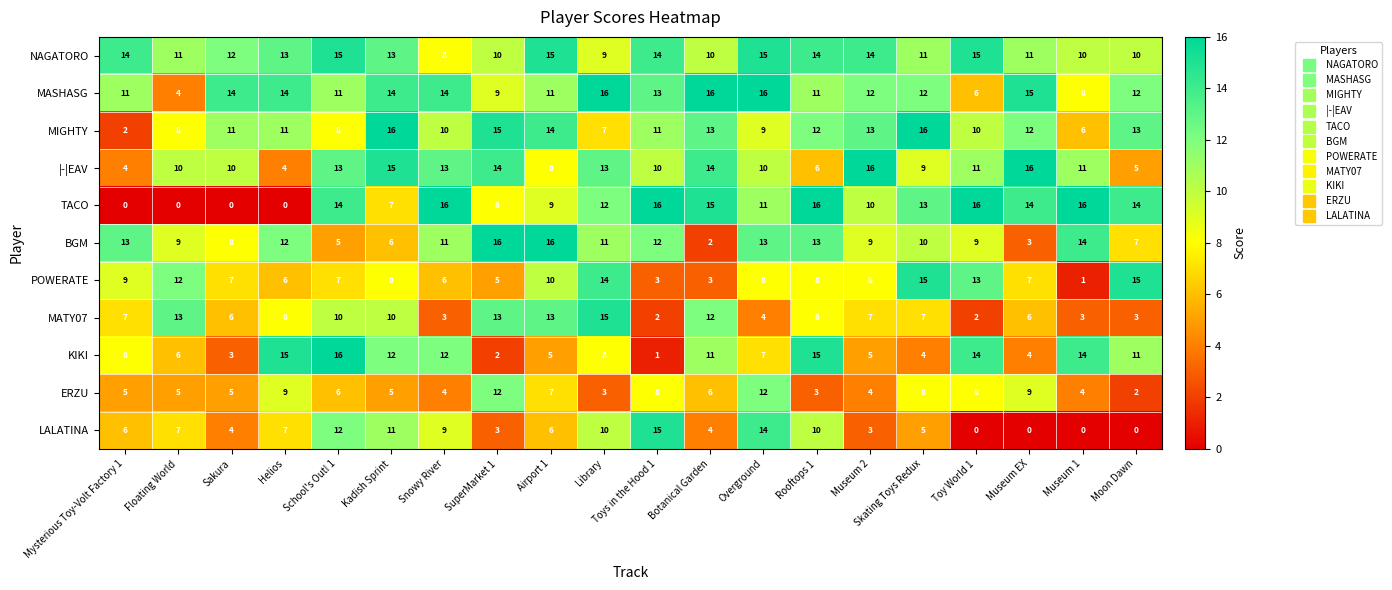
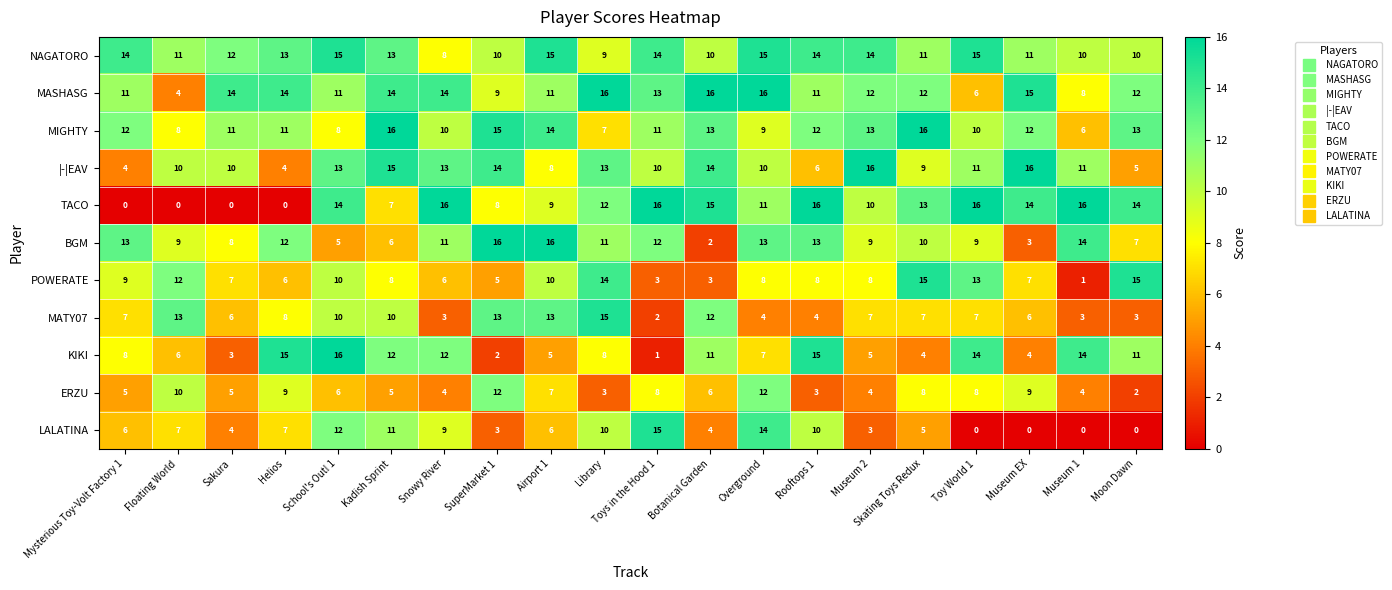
MIGHTY, Mysterious Toy-Volt Factory 1: 2 -> 12
POWERATE, School's Out! 1: 7 -> 10
MATY07, Rooftops 1: 8 -> 4
MATY07, Toy World 1: 2 -> 7
ERZU, Floating World: 5 -> 10
